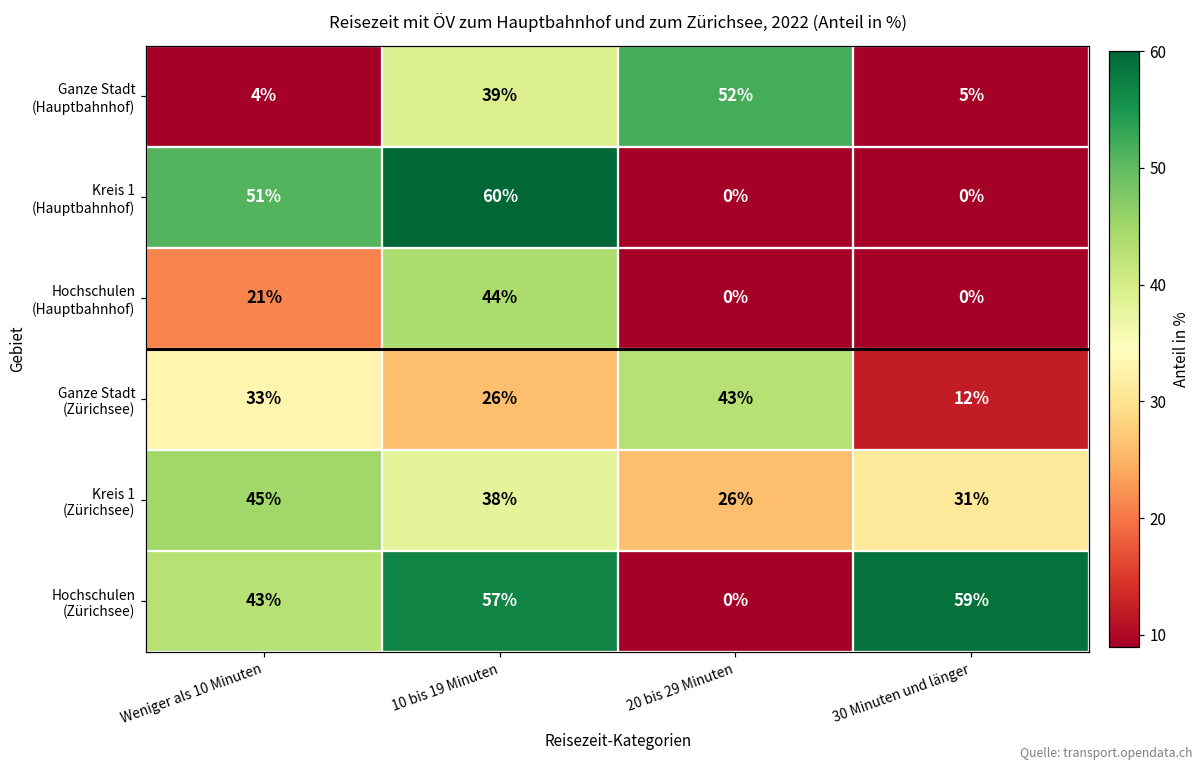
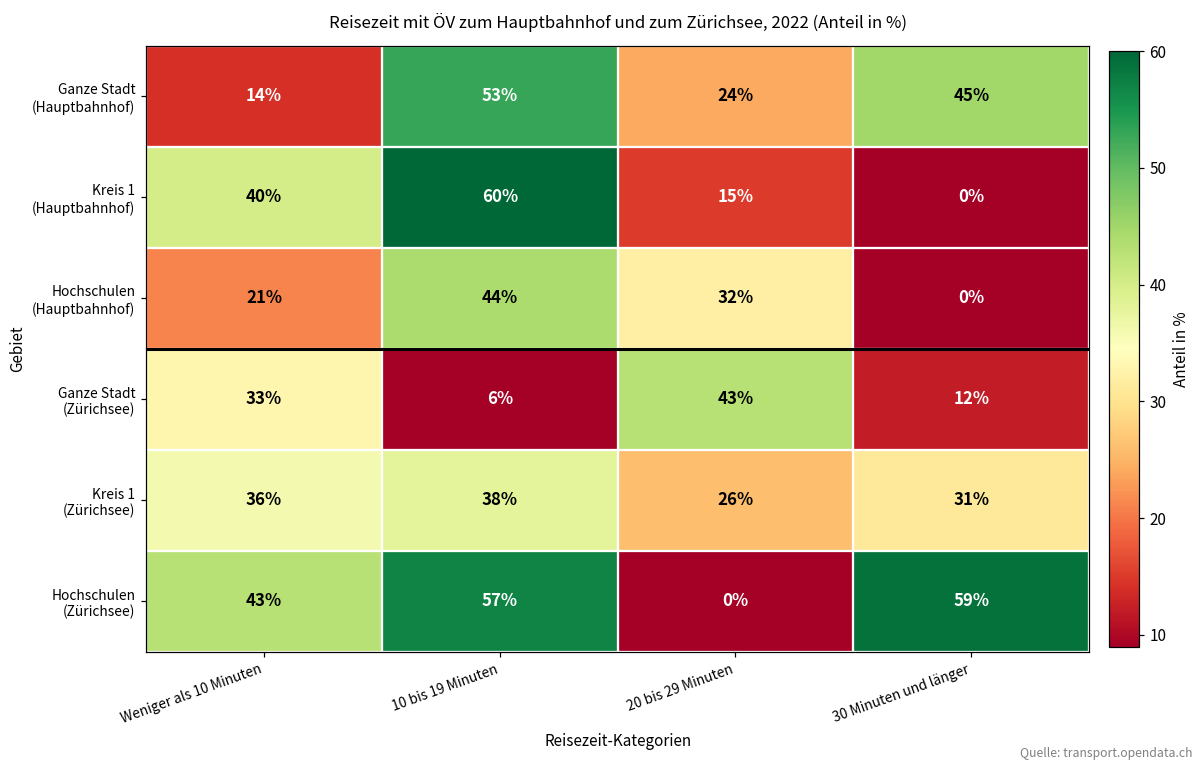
Ganze Stadt (Hauptbahnhof), Weniger als 10 Minuten: 4% -> 14%
Ganze Stadt (Hauptbahnhof), 10 bis 19 Minuten: 39% -> 53%
Ganze Stadt (Hauptbahnhof), 20 bis 29 Minuten: 52% -> 24%
Ganze Stadt (Hauptbahnhof), 30 Minuten und länger: 5% -> 45%
Kreis 1 (Hauptbahnhof), Weniger als 10 Minuten: 51% -> 40%
Kreis 1 (Hauptbahnhof), 20 bis 29 Minuten: 0% -> 15%
Hochschulen (Hauptbahnhof), 20 bis 29 Minuten: 0% -> 32%
Ganze Stadt (Zürichsee), 10 bis 19 Minuten: 26% -> 6%
Kreis 1 (Zürichsee), Weniger als 10 Minuten: 45% -> 36%
